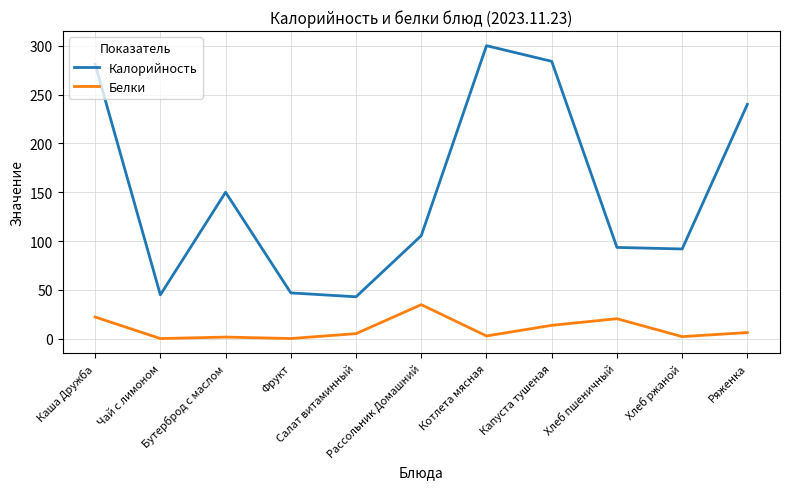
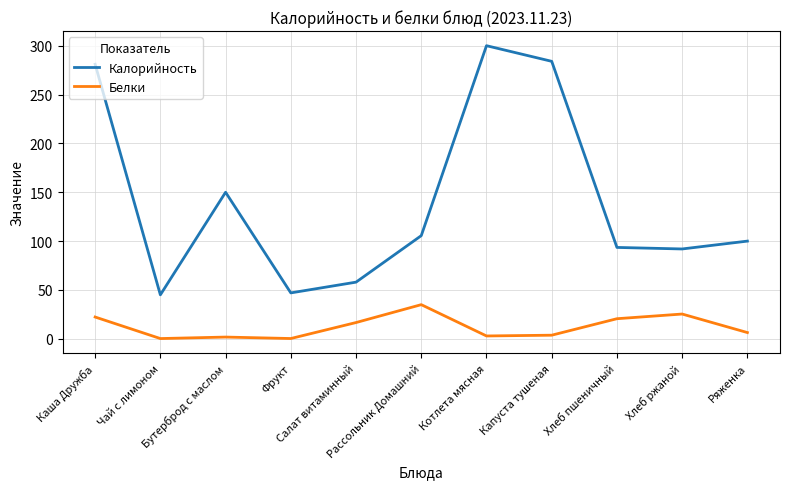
Калорийность, Салат витаминный: 40 -> 60
Белки, Салат витаминный: 10 -> 20
Белки, Капуста тушеная: 10 -> 0
Белки, Хлеб ржаной: 0 -> 30
Калорийность, Ряженка: 240 -> 100
